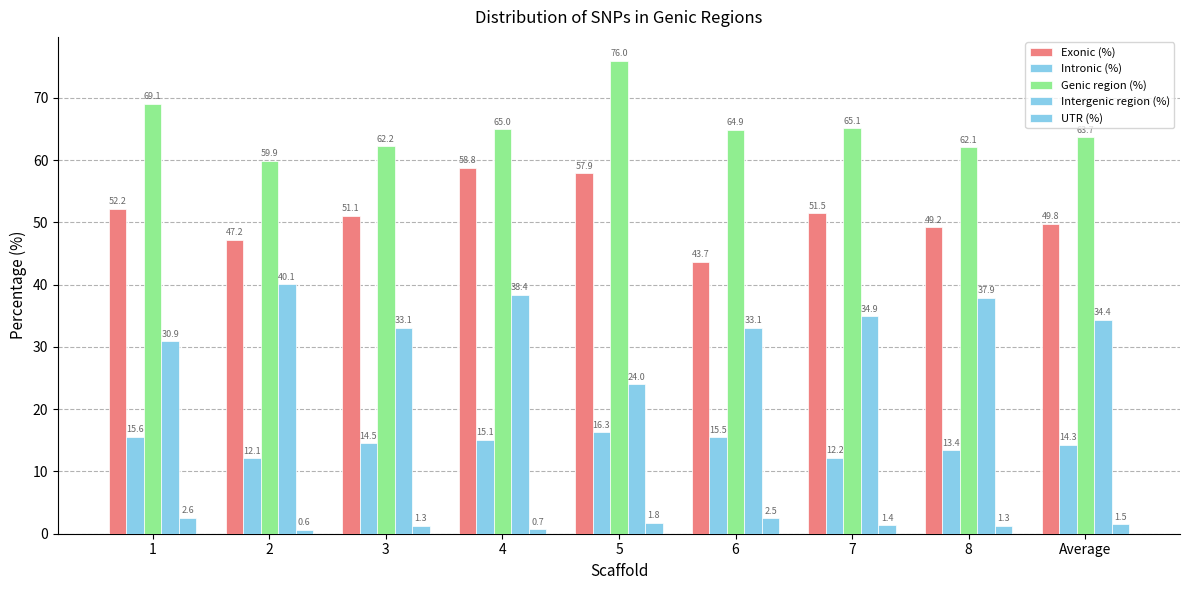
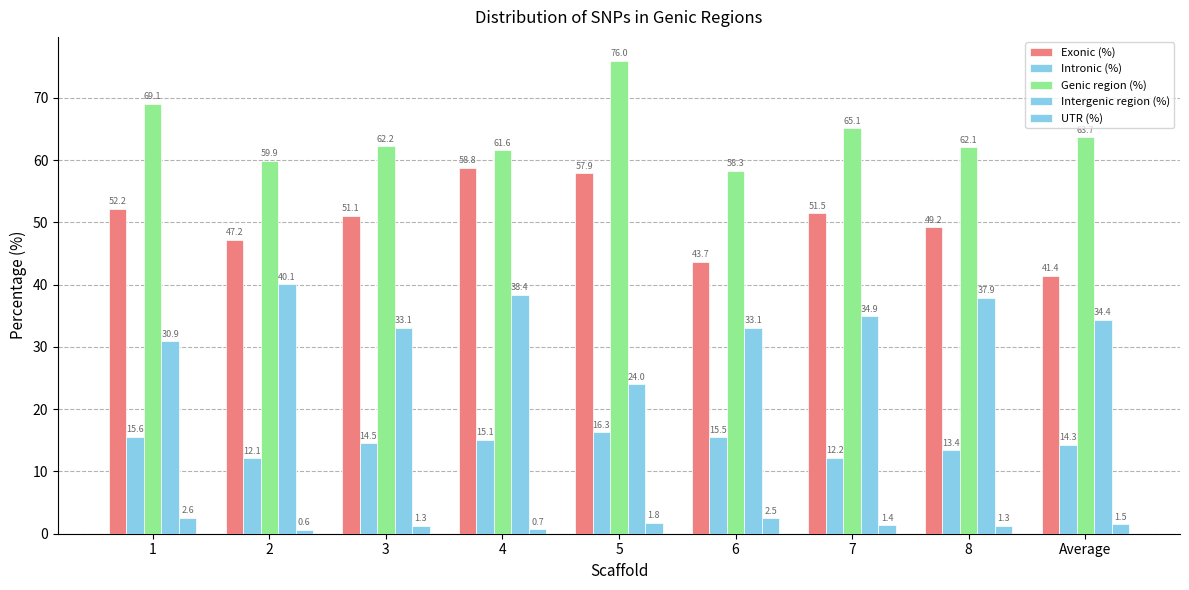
Genic region (%), 4: 65.0 -> 61.6
Genic region (%), 6: 64.9 -> 58.3
Exonic (%), Average: 49.8 -> 41.4
